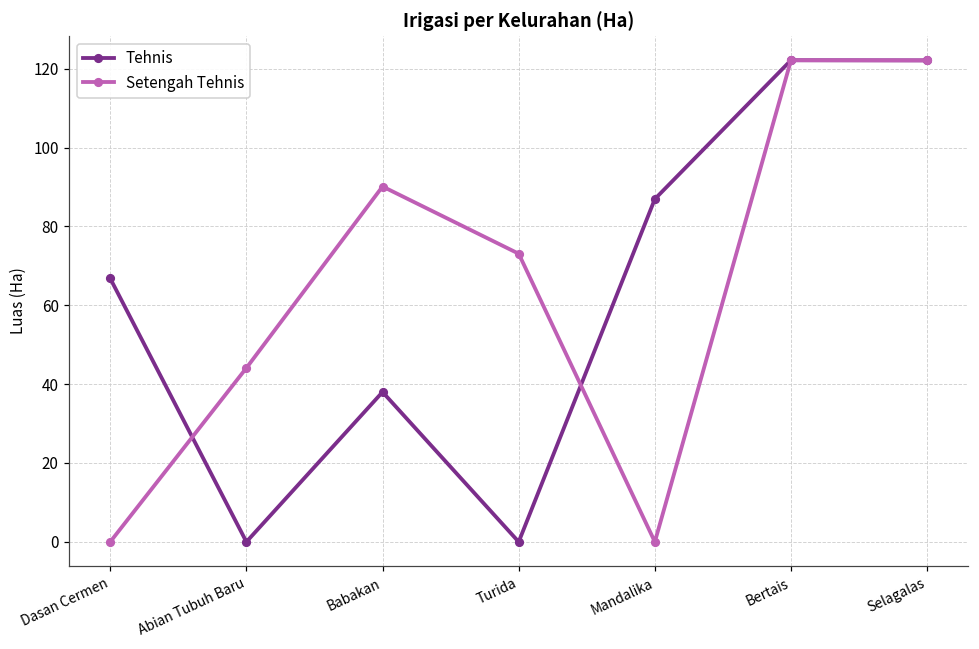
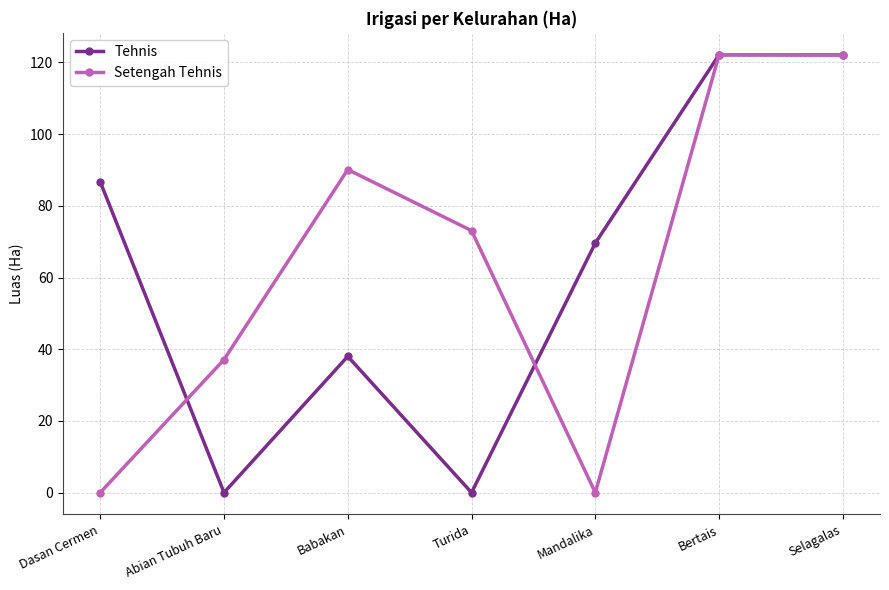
Tehnis, Dasan Cermen: 67 -> 87
Setengah Tehnis, Abian Tubuh Baru: 44 -> 37
Tehnis, Mandalika: 87 -> 70
